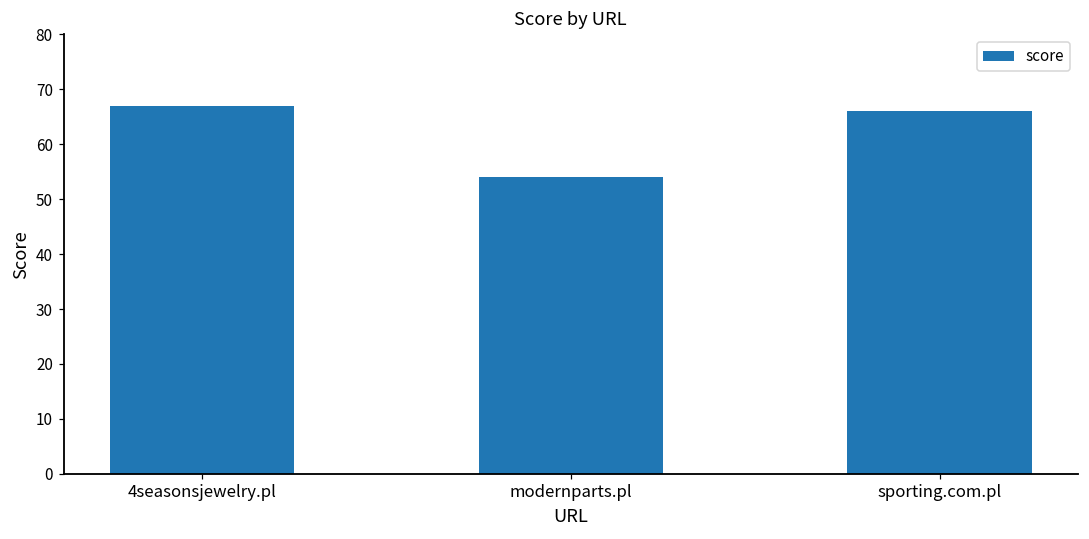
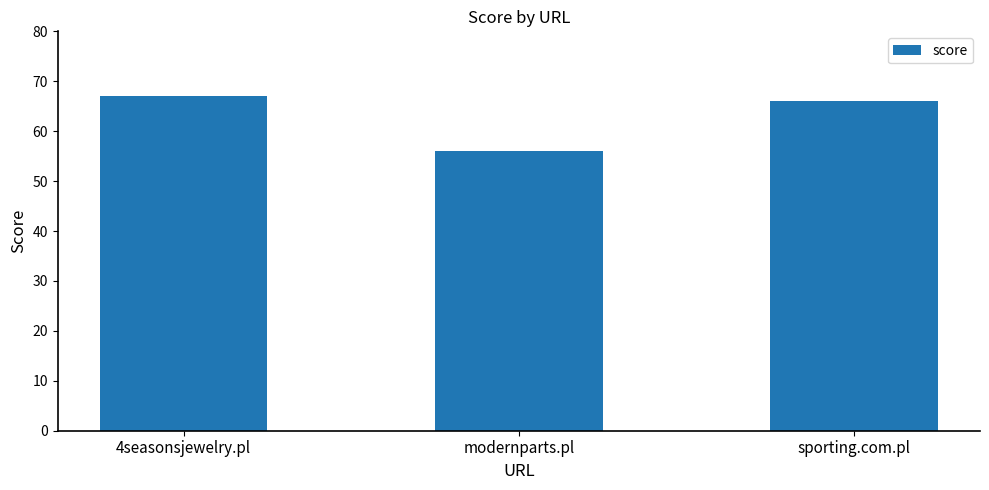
modernparts.pl: 54 -> 56
